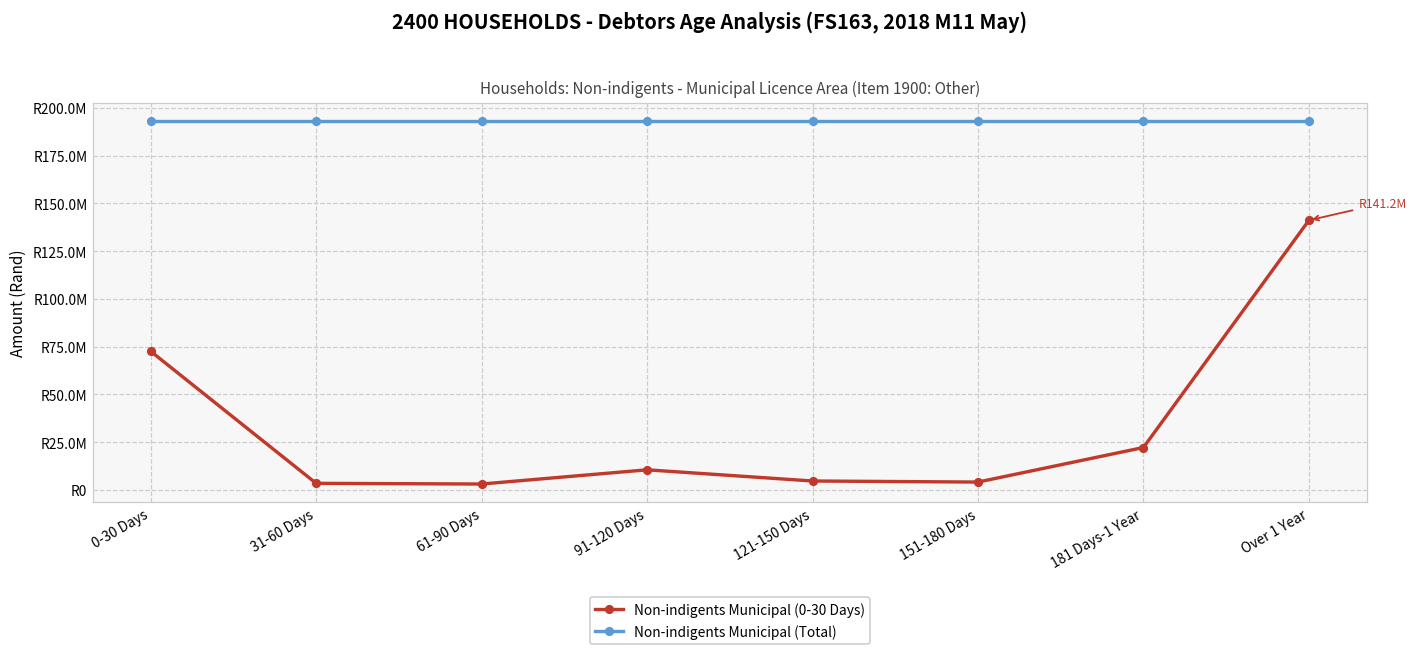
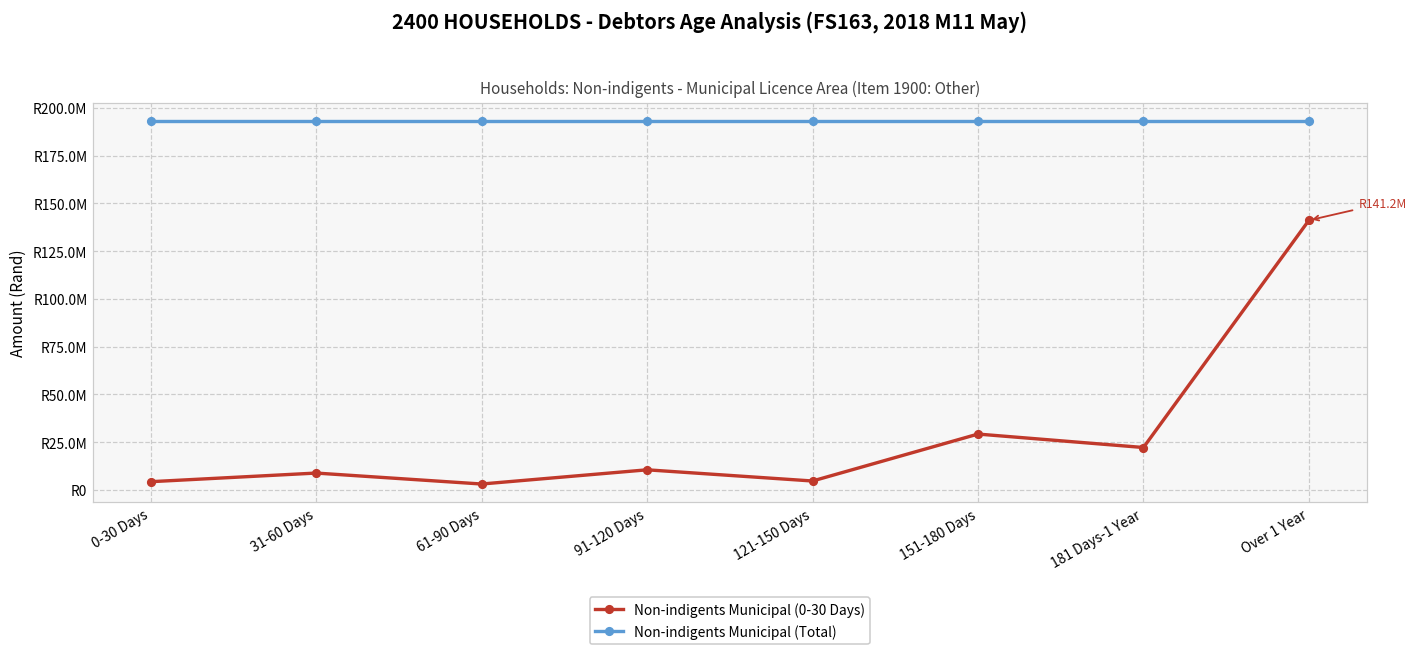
Non-indigents Municipal (0-30 Days), 0-30 Days: R73000000 -> R4000000
Non-indigents Municipal (0-30 Days), 31-60 Days: R3000000 -> R9000000
Non-indigents Municipal (0-30 Days), 151-180 Days: R4000000 -> R29000000
